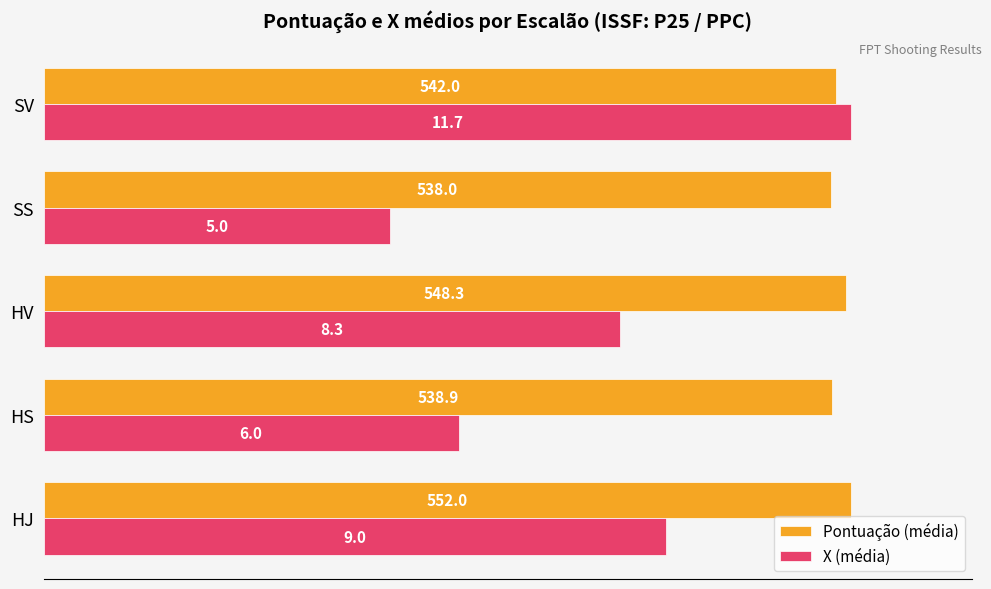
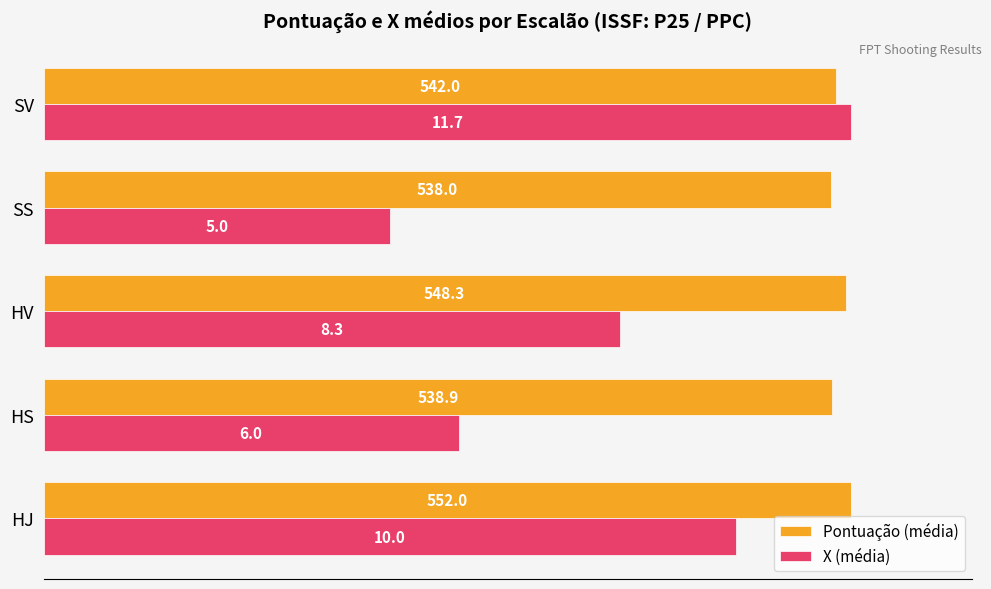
X (média), HJ: 9.0 -> 10.0
